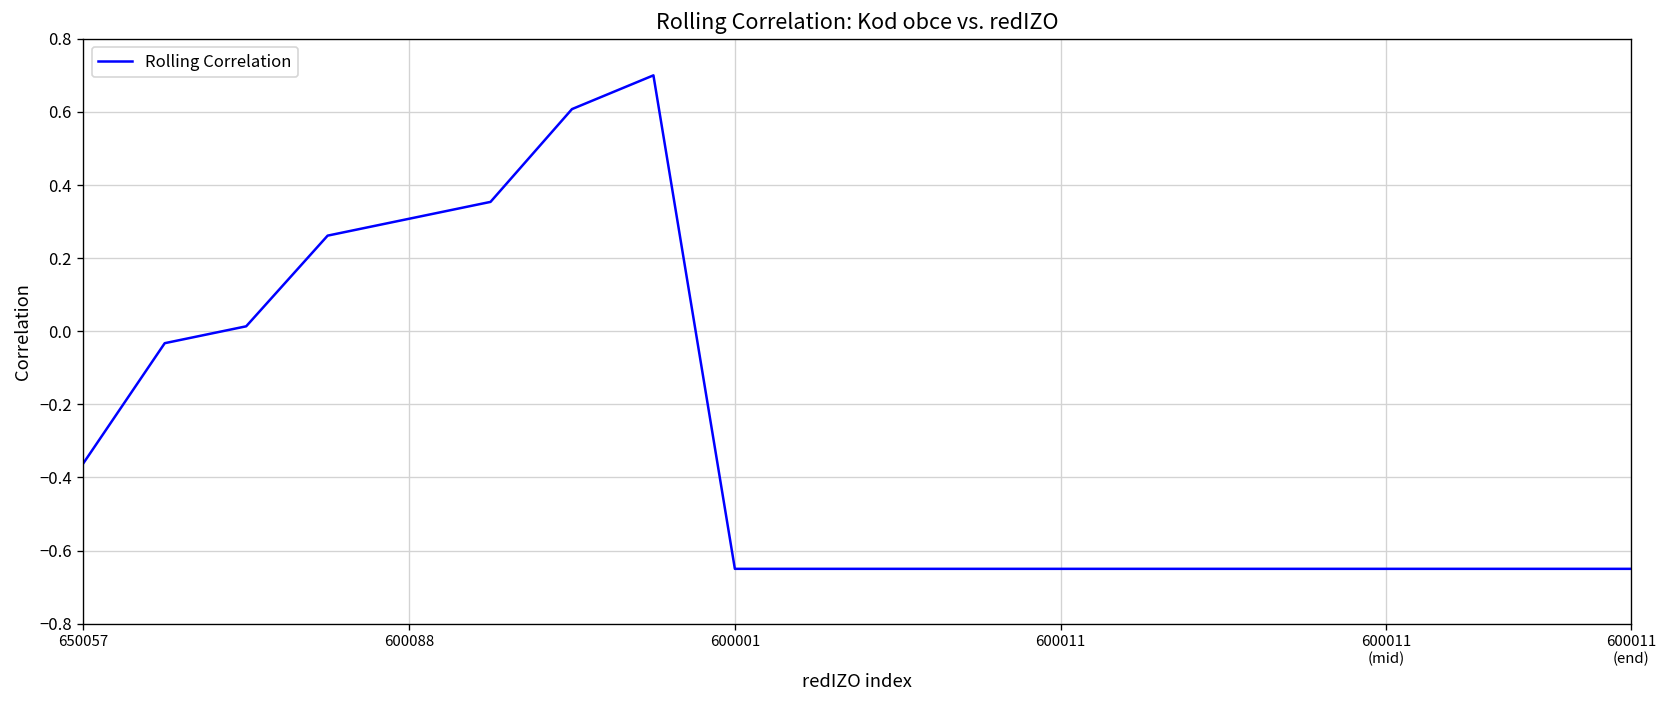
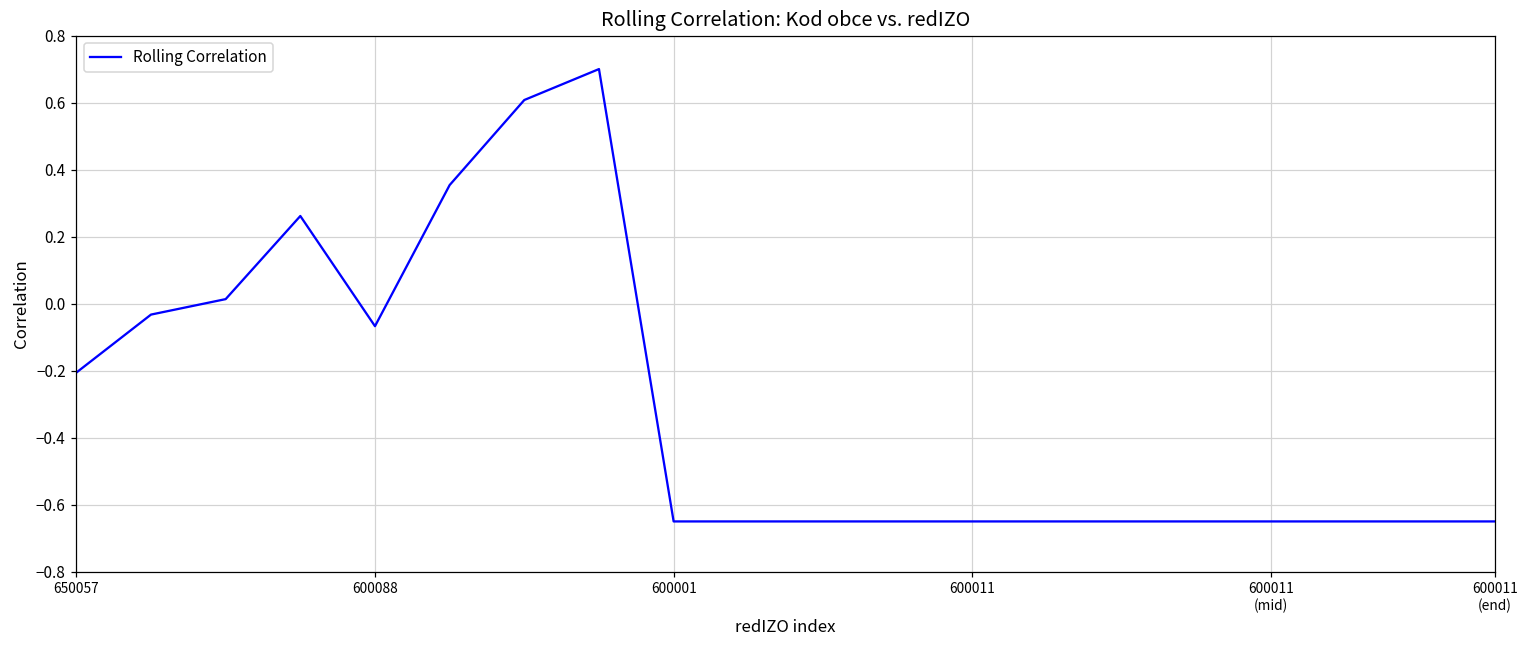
650057: -0.36 -> -0.21
600088: 0.31 -> -0.07
